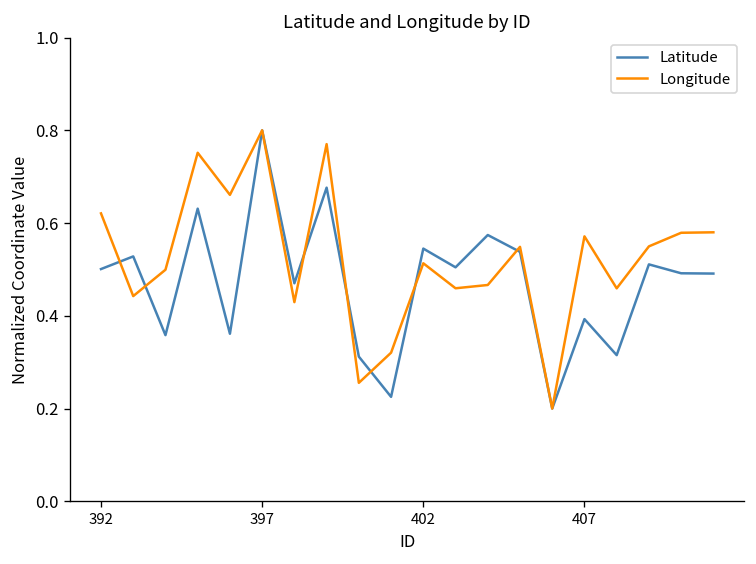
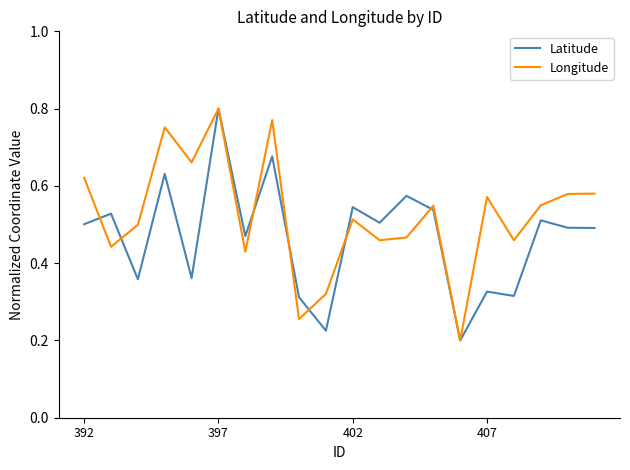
Latitude, 407: 0.39 -> 0.33
